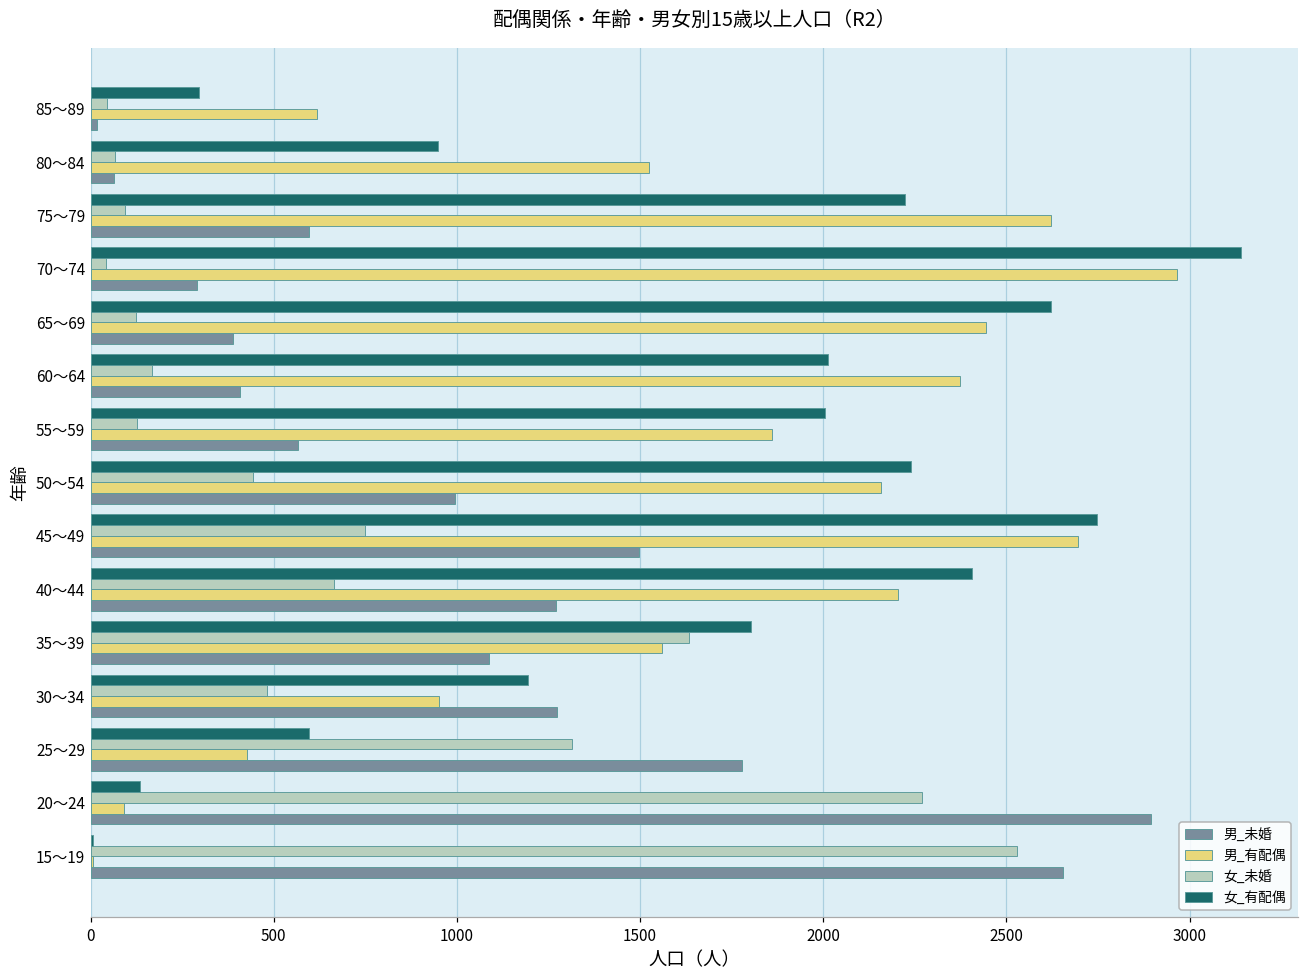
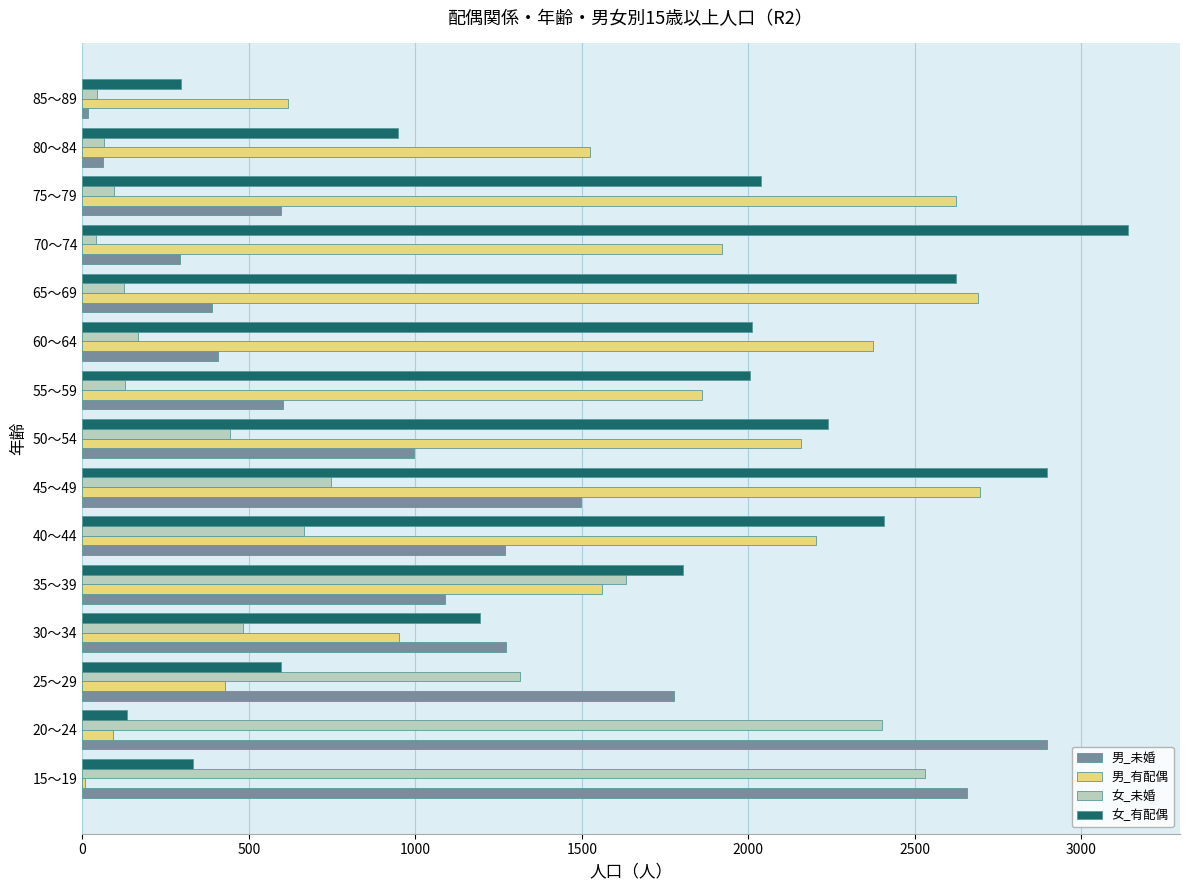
女_有配偶, 75～79: 2220 -> 2040
男_有配偶, 70～74: 2970 -> 1920
男_有配偶, 65～69: 2440 -> 2690
男_未婚, 55～59: 570 -> 600
女_有配偶, 45～49: 2750 -> 2900
女_未婚, 20～24: 2270 -> 2400
女_有配偶, 15～19: 10 -> 330
